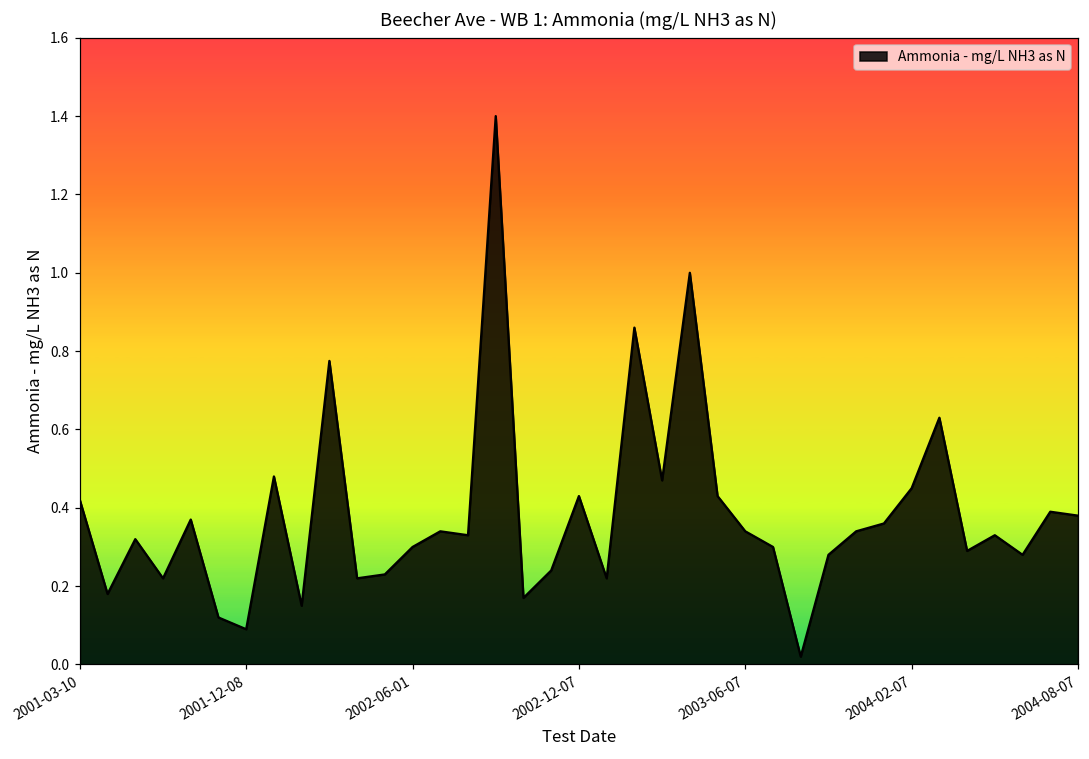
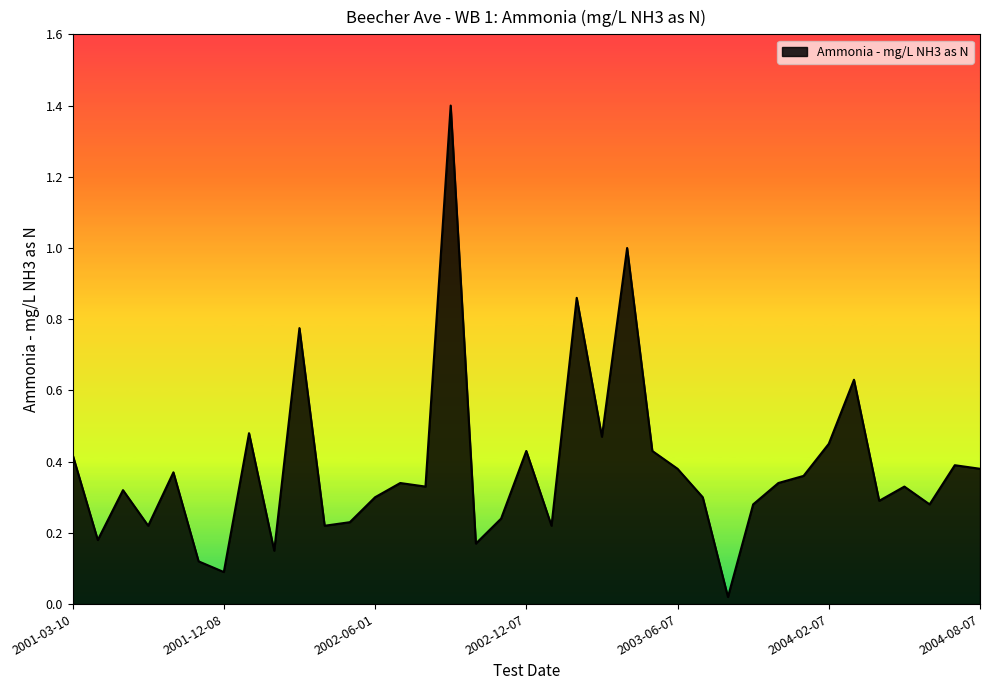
2003-06-07: 0.34 -> 0.38
